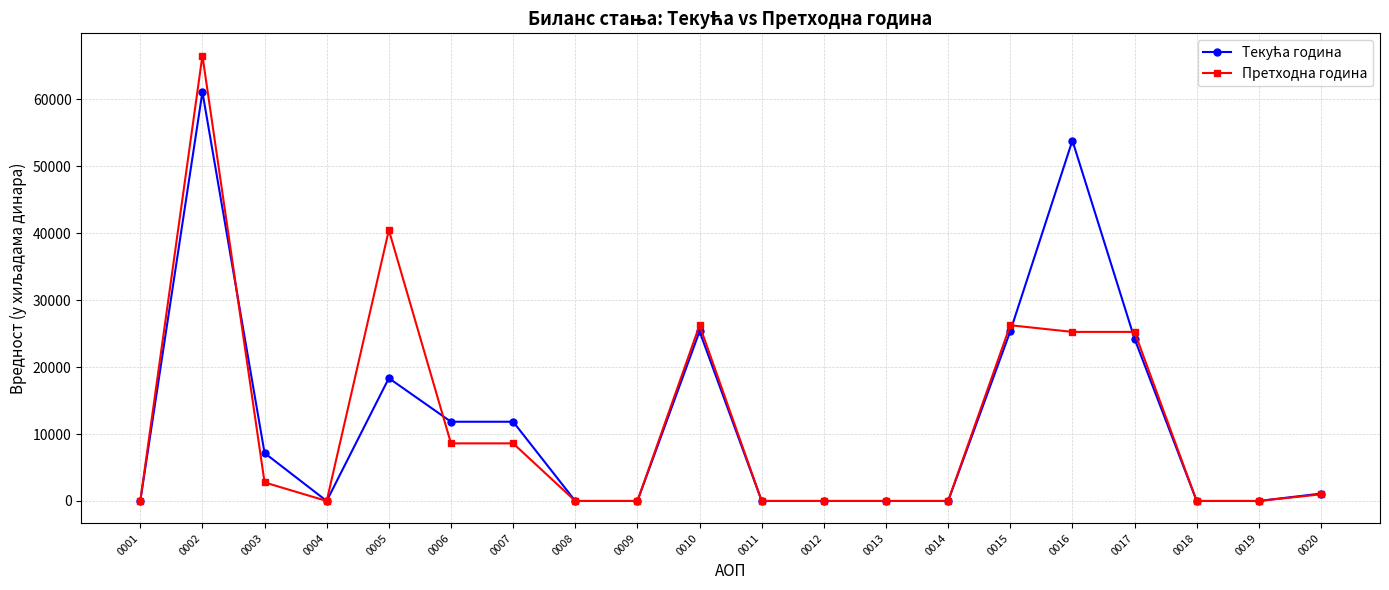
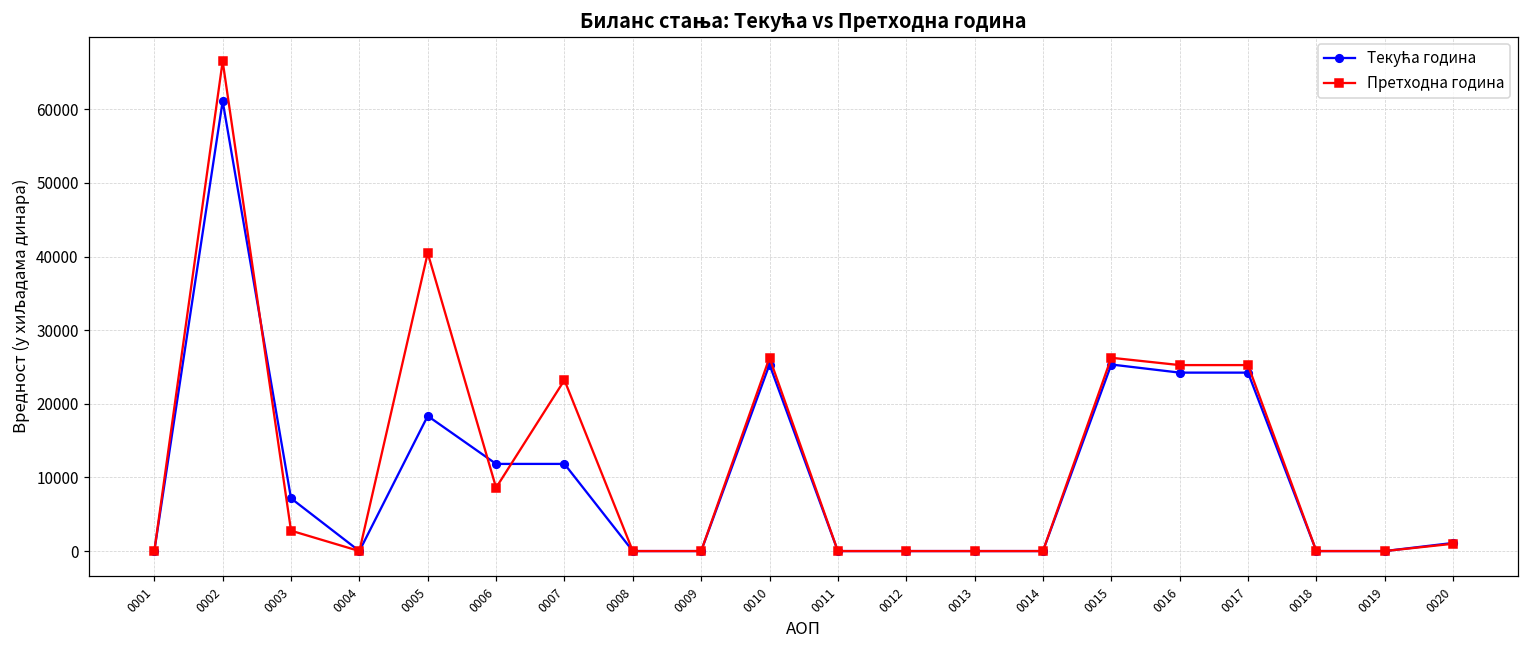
Претходна година, 0007: 9000 -> 23000
Текућа година, 0016: 54000 -> 24000
